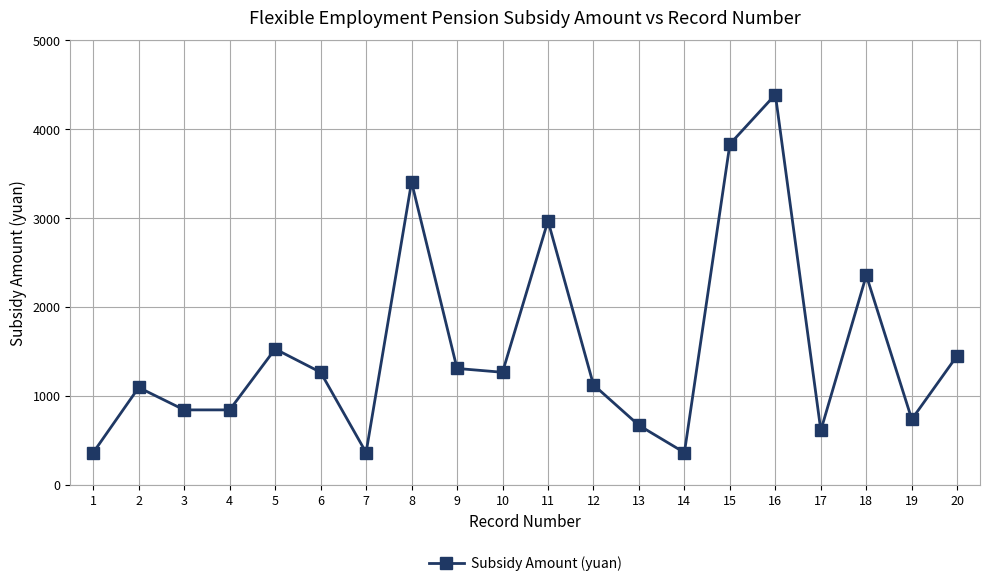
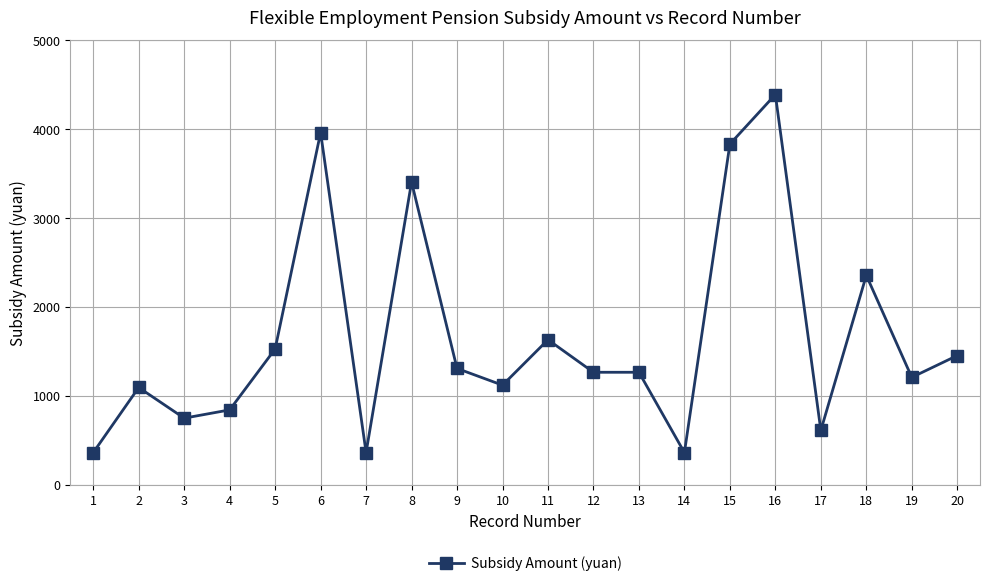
3: 850 -> 750
6: 1300 -> 4000
10: 1300 -> 1100
11: 3000 -> 1600
12: 1100 -> 1300
13: 700 -> 1300
19: 700 -> 1200
